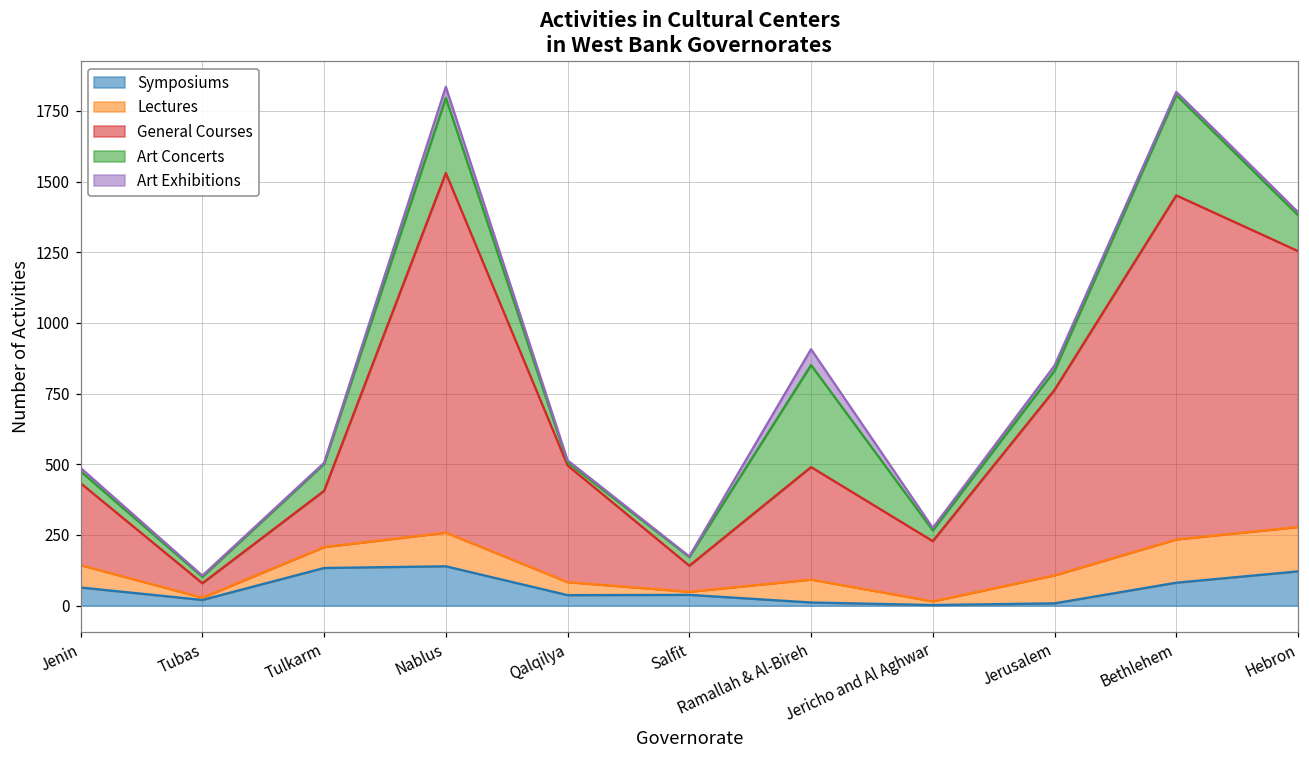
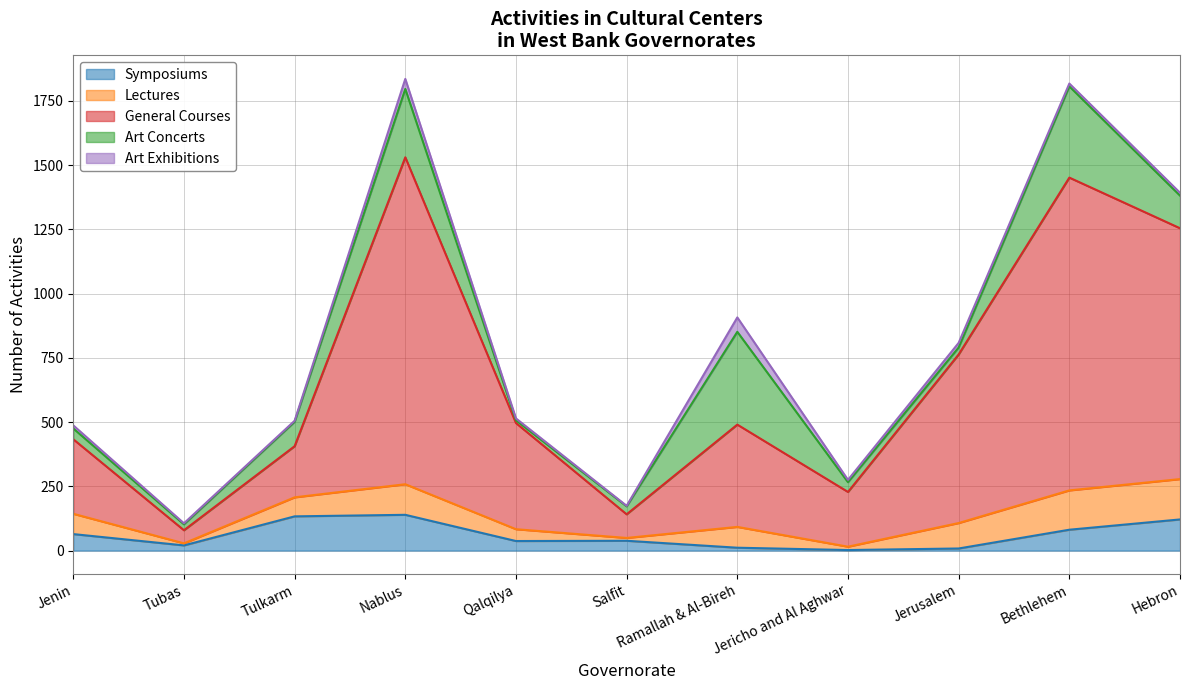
Art Concerts, Jerusalem: 70 -> 30
